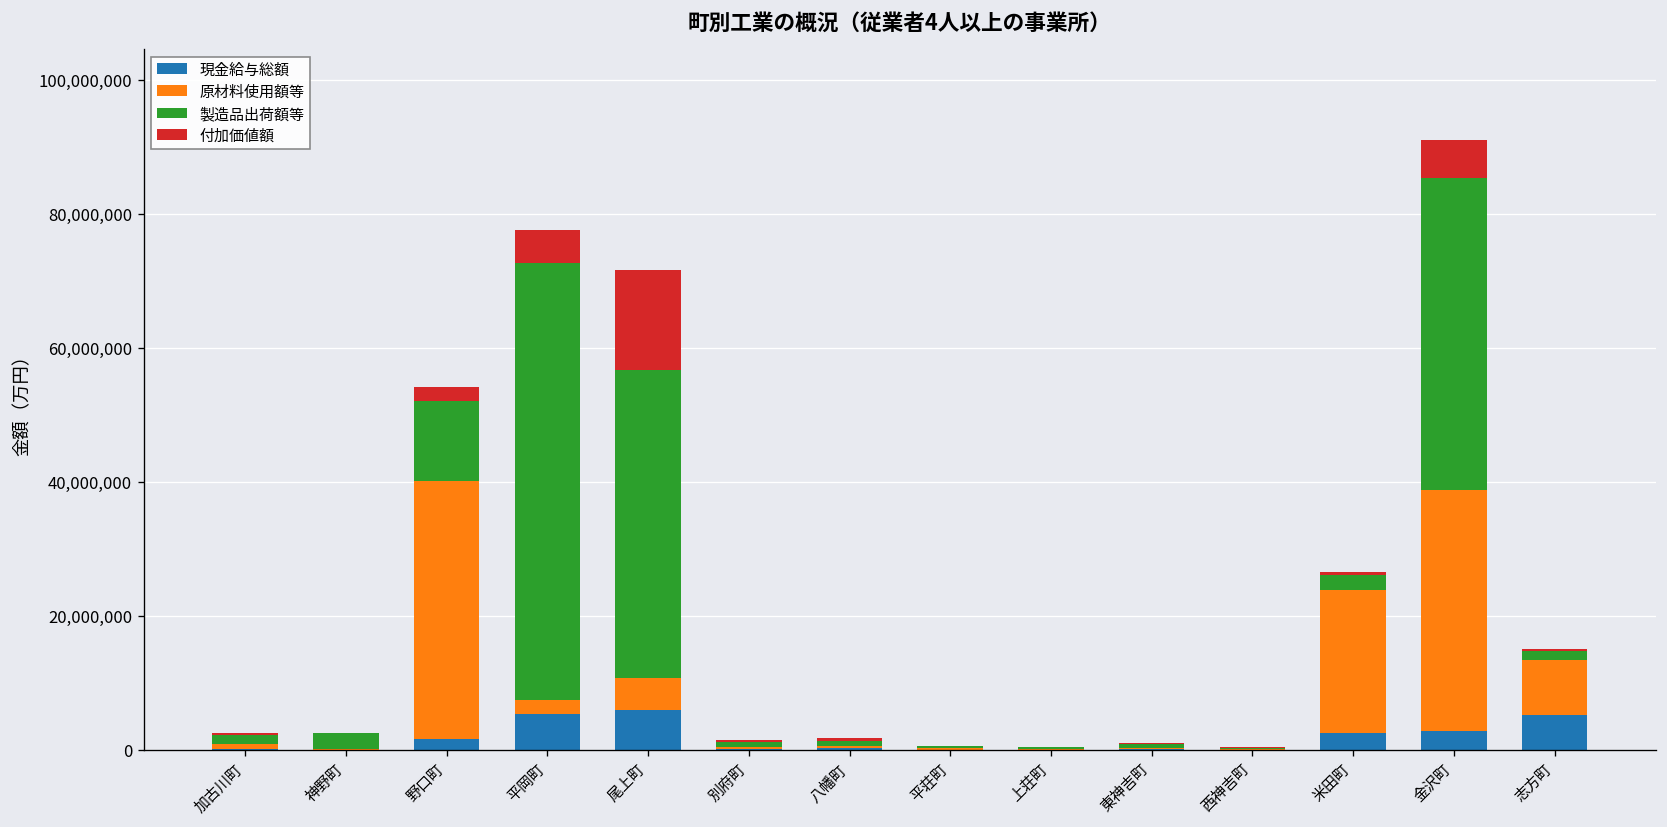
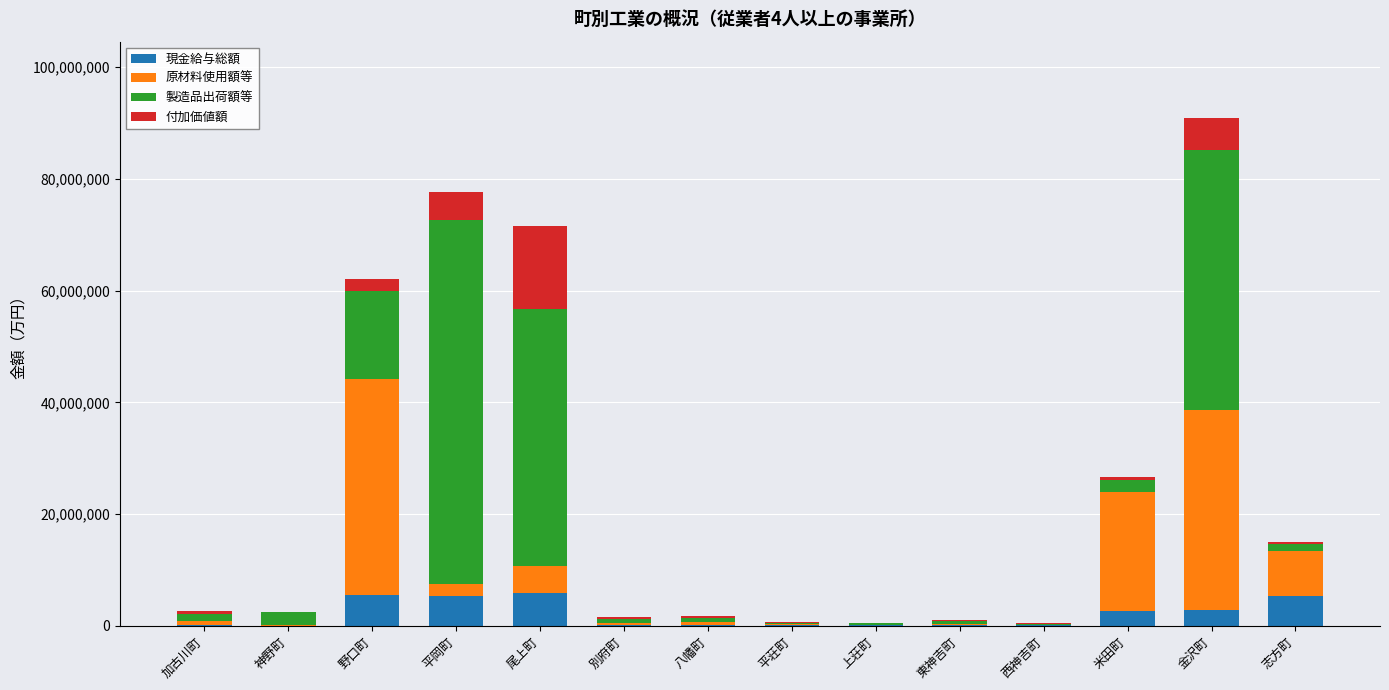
現金給与総額, 野口町: 2,000,000 -> 6,000,000
製造品出荷額等, 野口町: 12,000,000 -> 16,000,000
